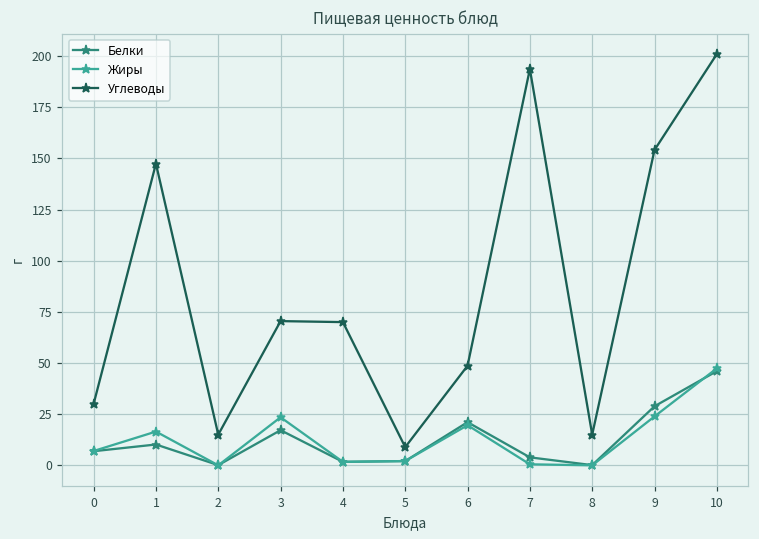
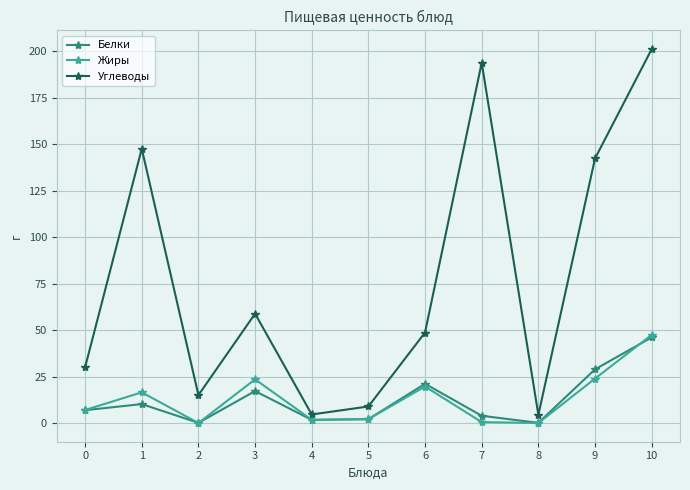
Углеводы, 3: 70 -> 59
Углеводы, 4: 70 -> 5
Углеводы, 8: 15 -> 4
Углеводы, 9: 154 -> 142
